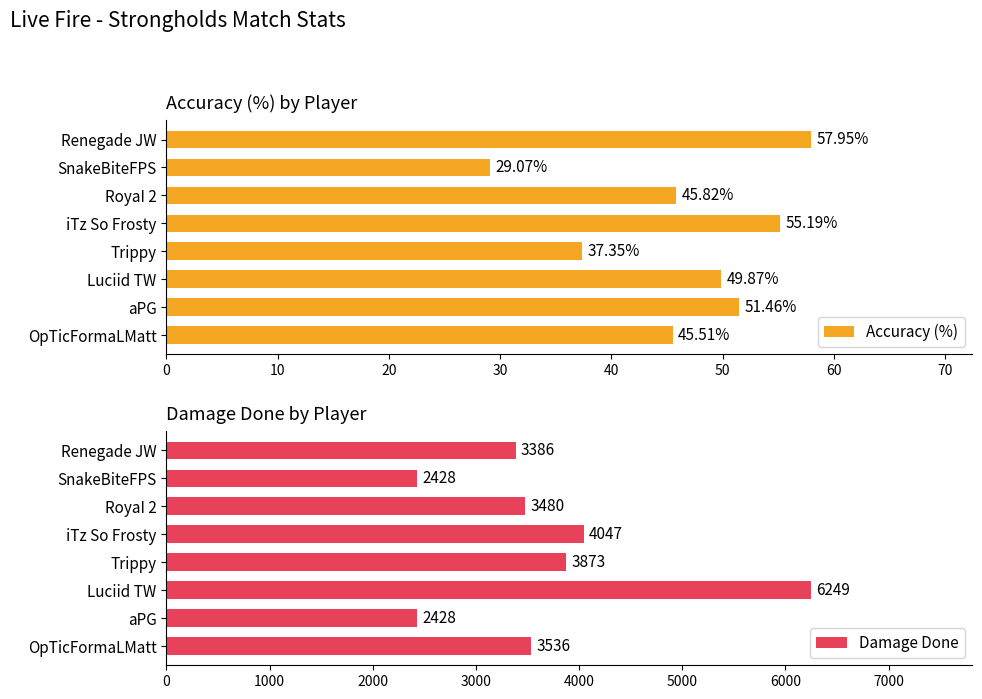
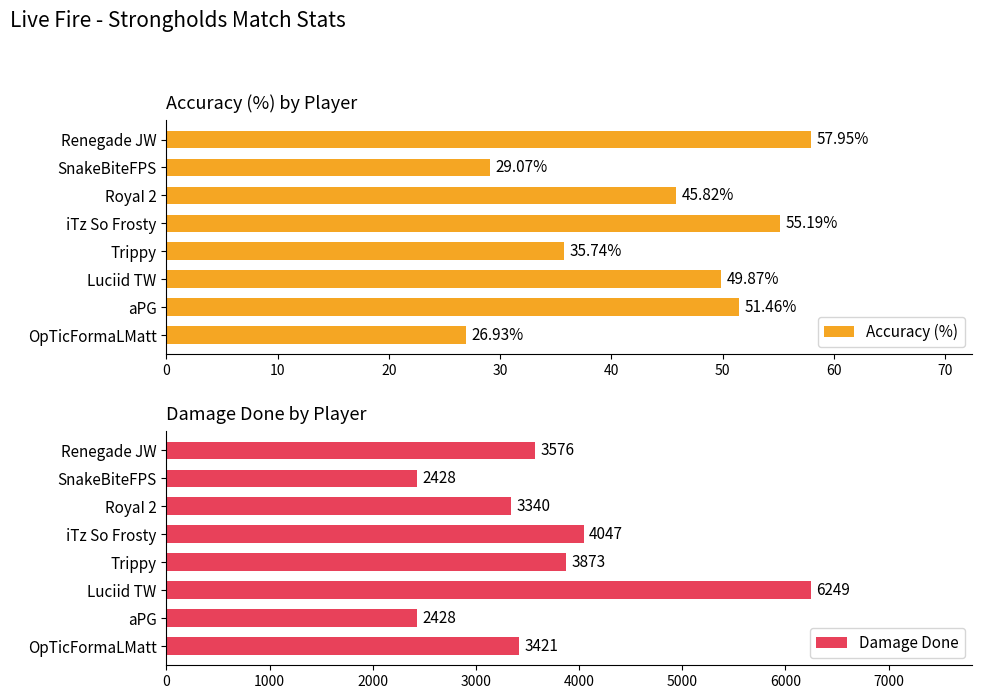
Accuracy (%) by Player, Trippy: 37.35% -> 35.74%
Accuracy (%) by Player, OpTicFormaLMatt: 45.51% -> 26.93%
Damage Done by Player, Renegade JW: 3386 -> 3576
Damage Done by Player, RoyaI 2: 3480 -> 3340
Damage Done by Player, OpTicFormaLMatt: 3536 -> 3421
